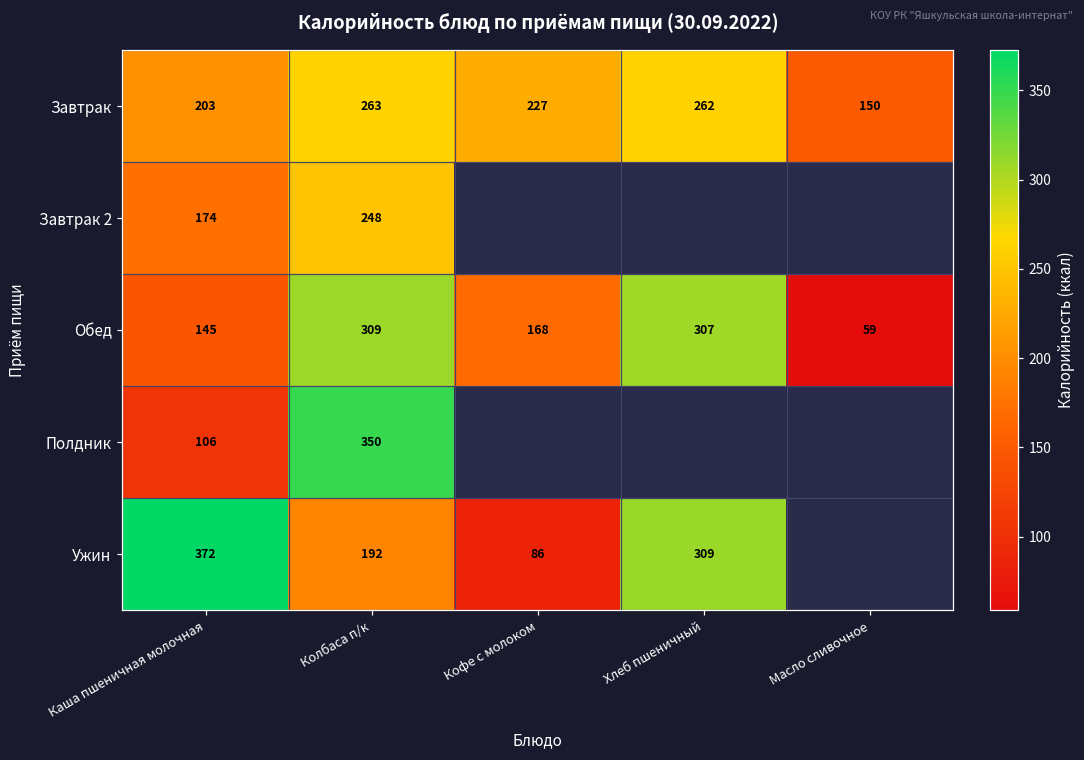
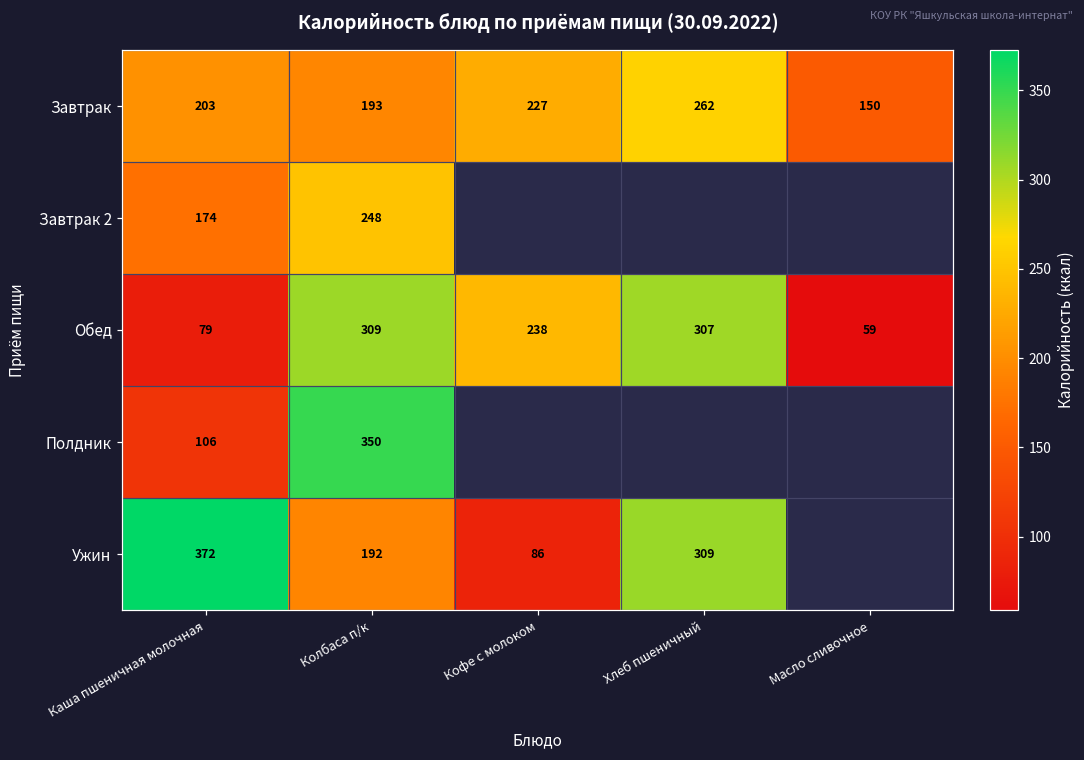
Завтрак, Колбаса п/к: 263 -> 193
Обед, Каша пшеничная молочная: 145 -> 79
Обед, Кофе с молоком: 168 -> 238
